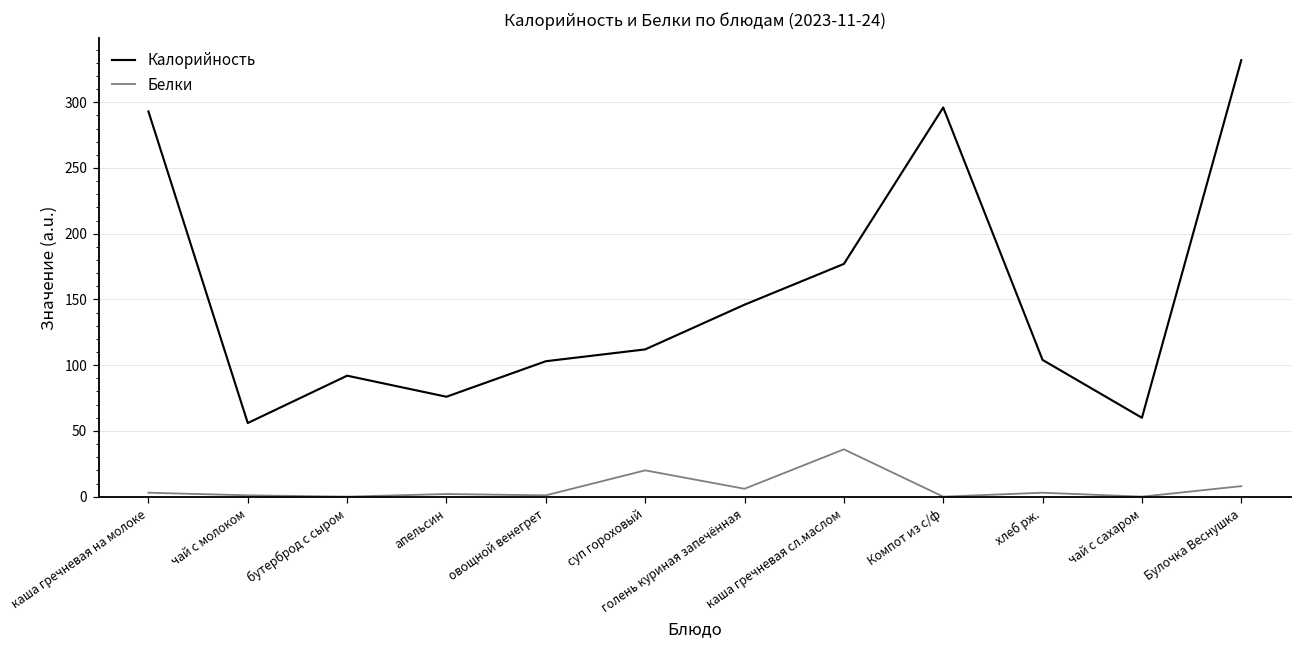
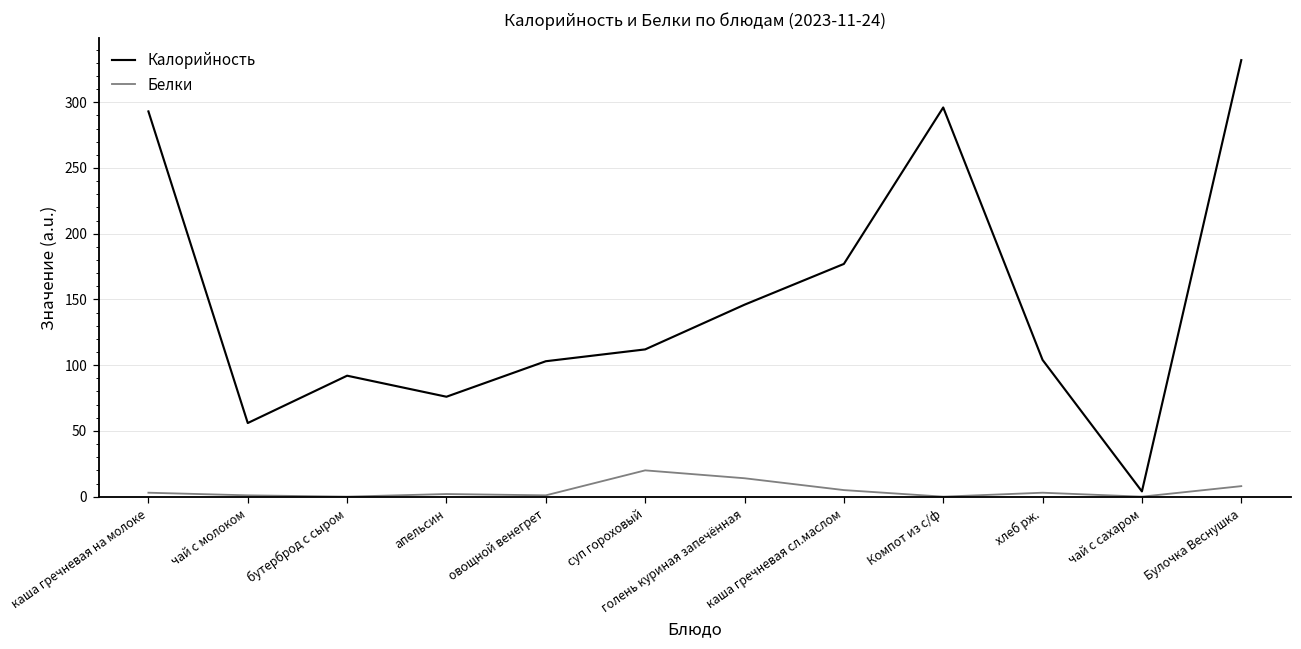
Белки, голень куриная запечённая: 6 -> 14
Белки, каша гречневая сл.маслом: 36 -> 5
Калорийность, чай с сахаром: 60 -> 4
